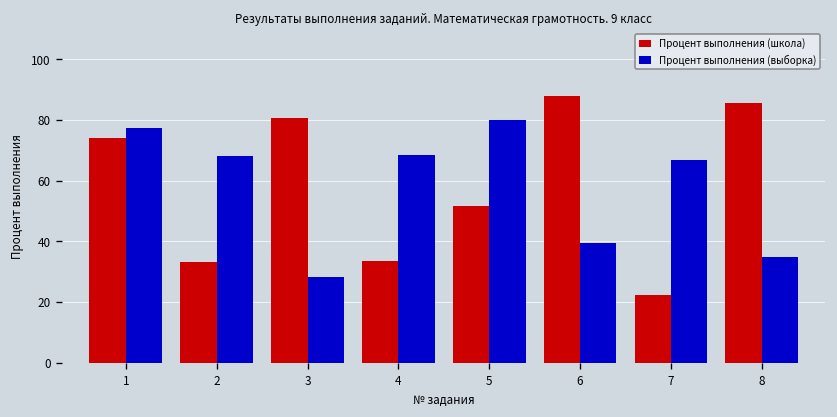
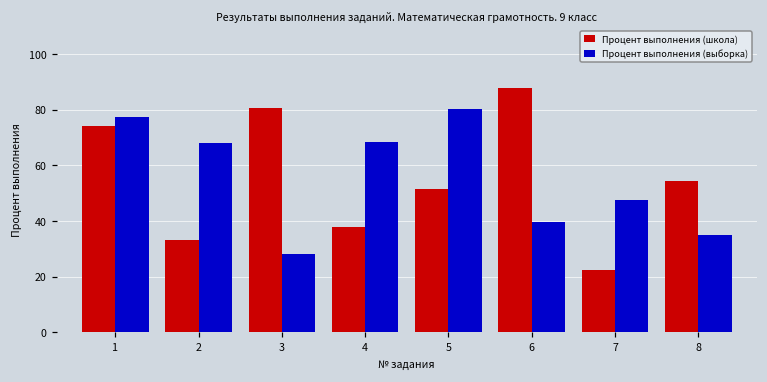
Процент выполнения (школа), 4: 33 -> 38
Процент выполнения (выборка), 7: 67 -> 47
Процент выполнения (школа), 8: 86 -> 55
